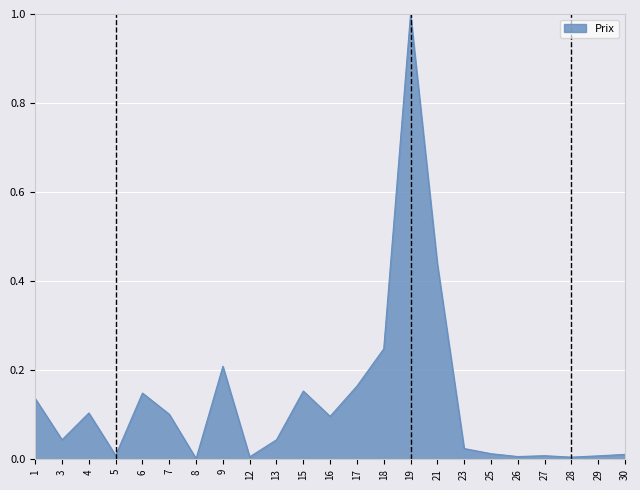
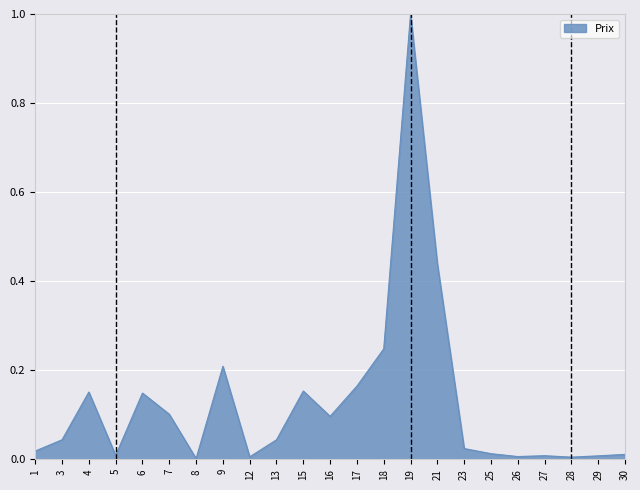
1: 0.14 -> 0.02
4: 0.10 -> 0.15
